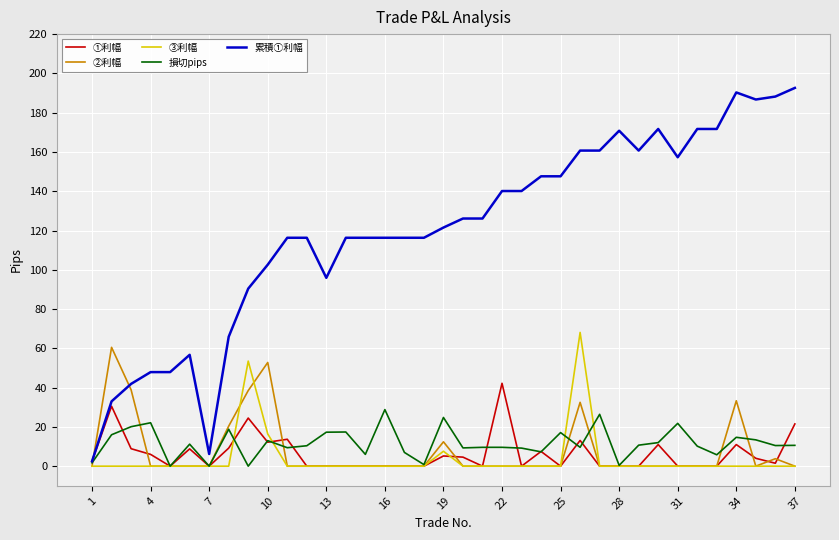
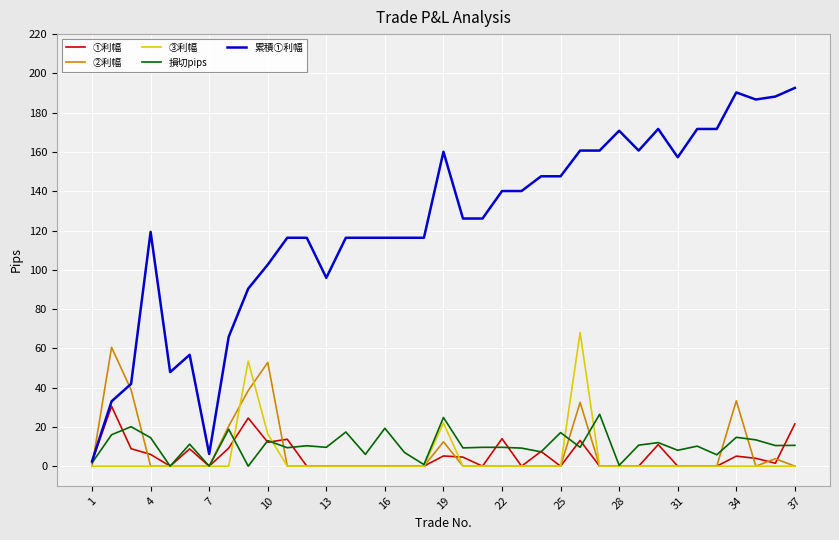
損切pips, 4: 22 -> 15
累積①利幅, 4: 48 -> 119
損切pips, 13: 17 -> 10
損切pips, 16: 29 -> 19
③利幅, 19: 8 -> 22
累積①利幅, 19: 122 -> 160
①利幅, 22: 42 -> 14
損切pips, 31: 22 -> 8
①利幅, 34: 11 -> 5
